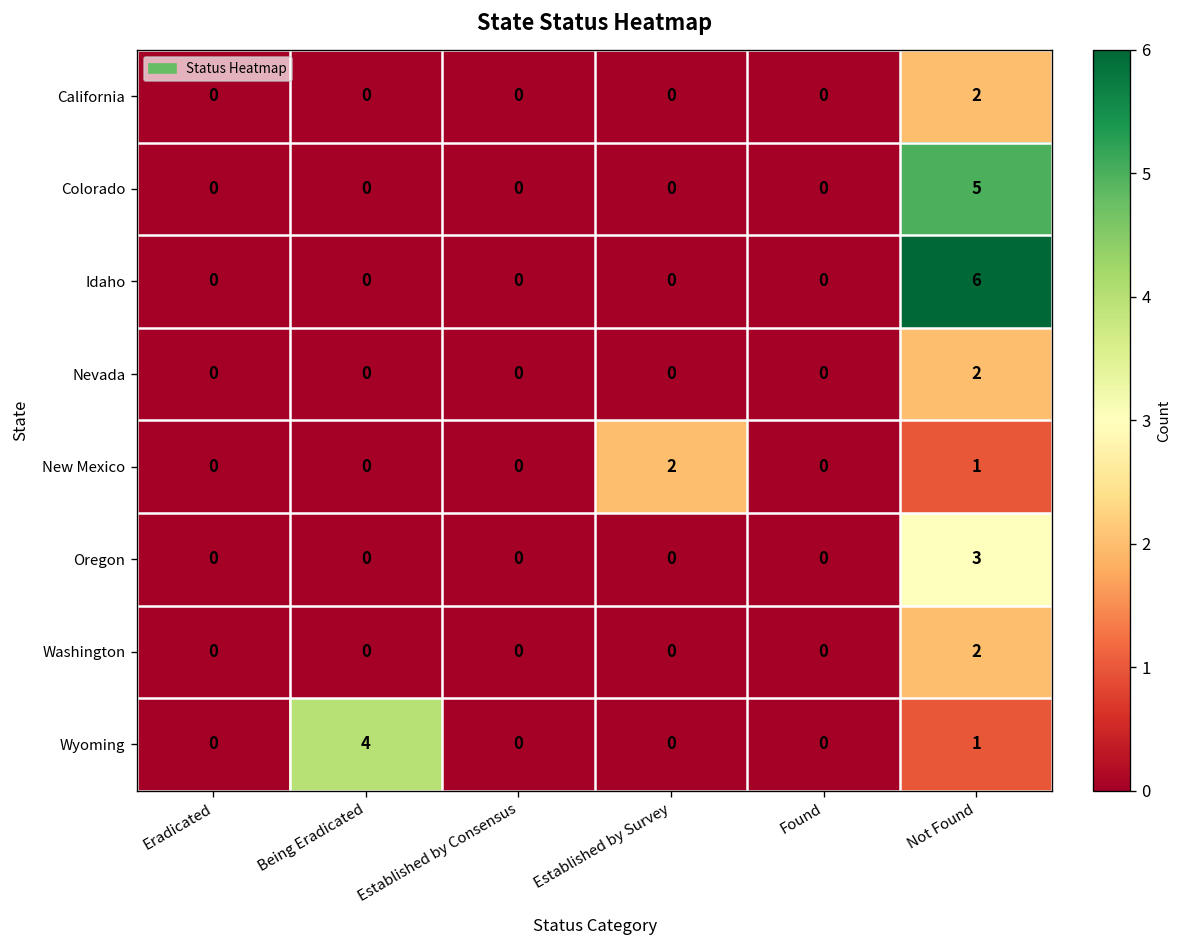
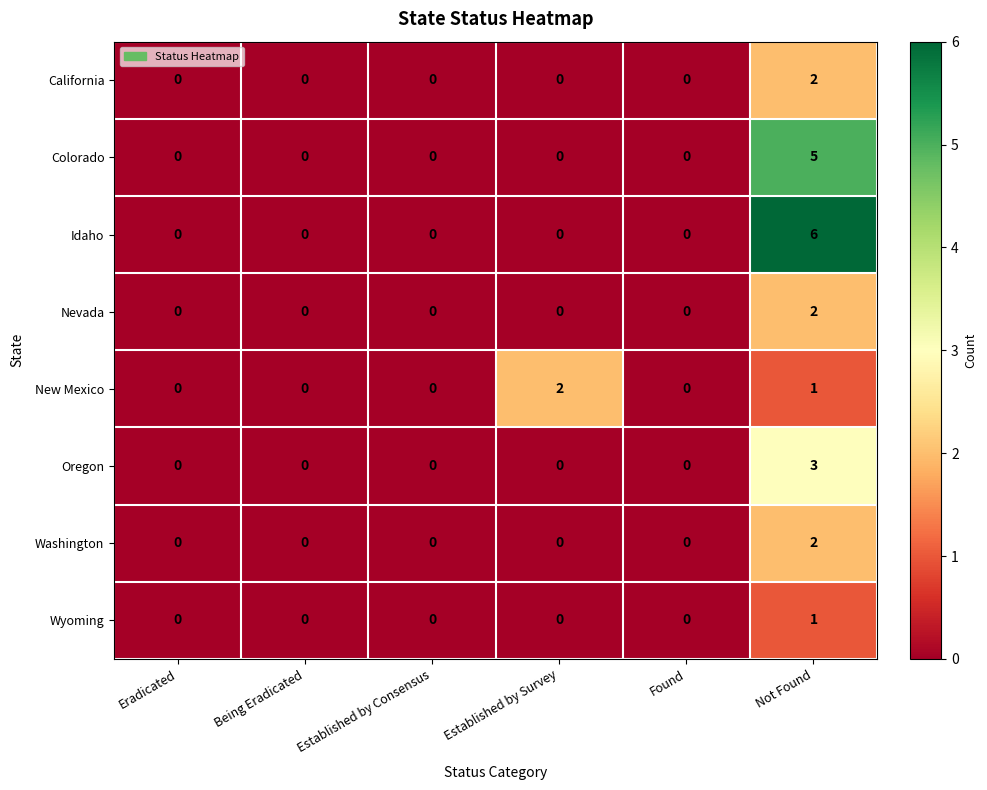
Wyoming, Being Eradicated: 4 -> 0
